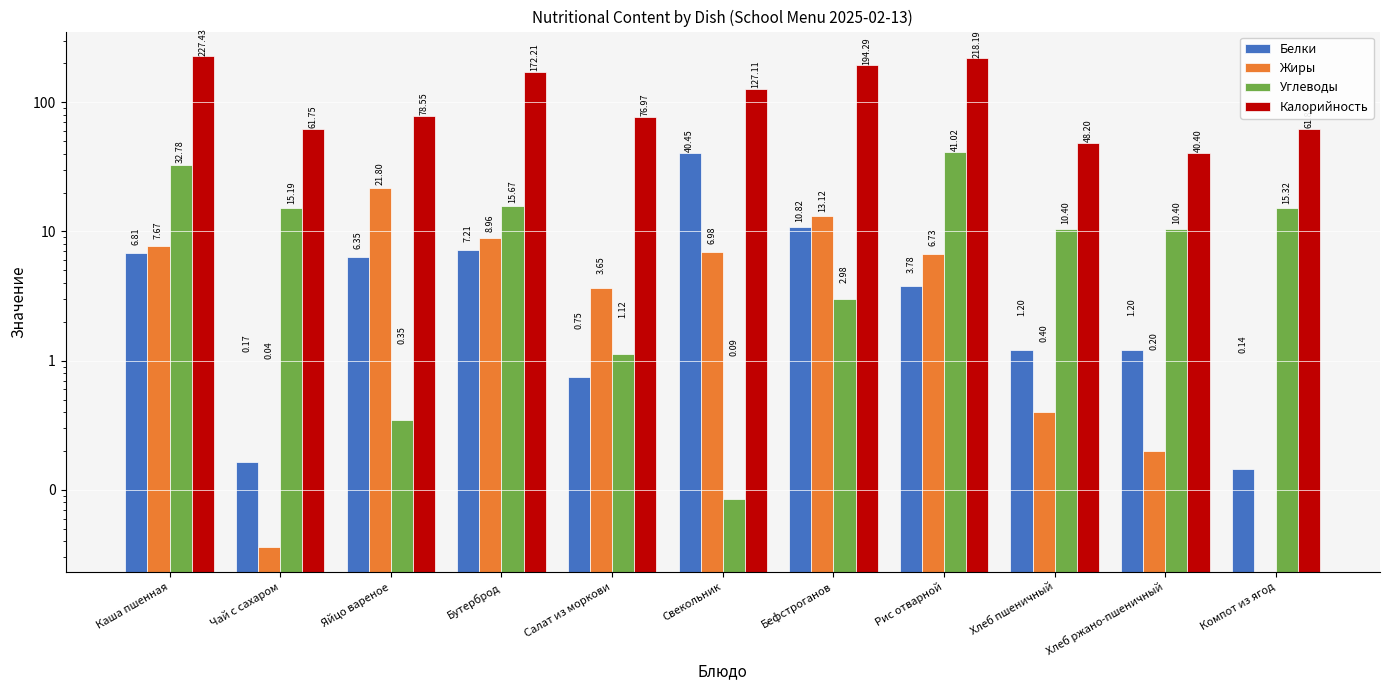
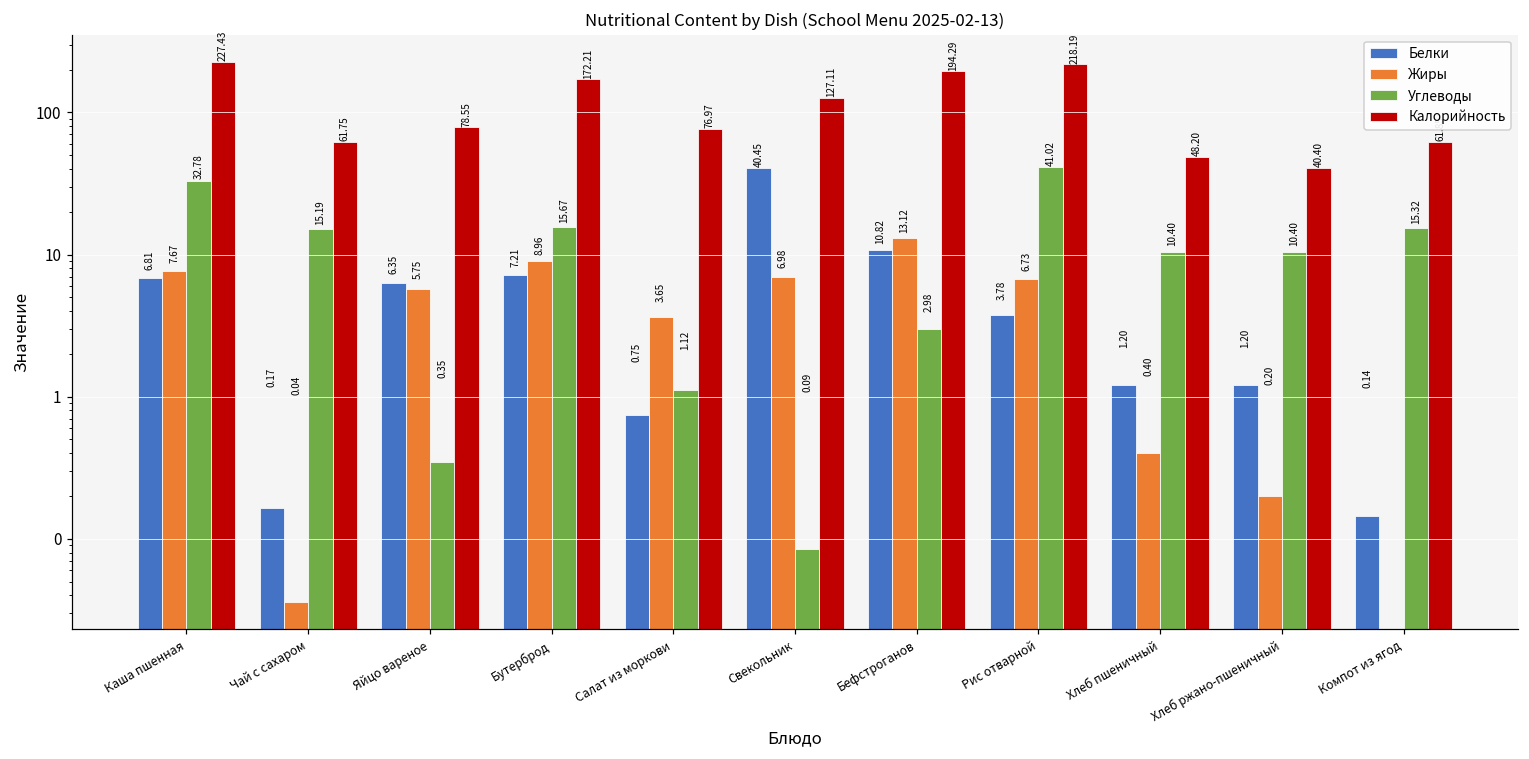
Жиры, Яйцо вареное: 21.80 -> 5.75
